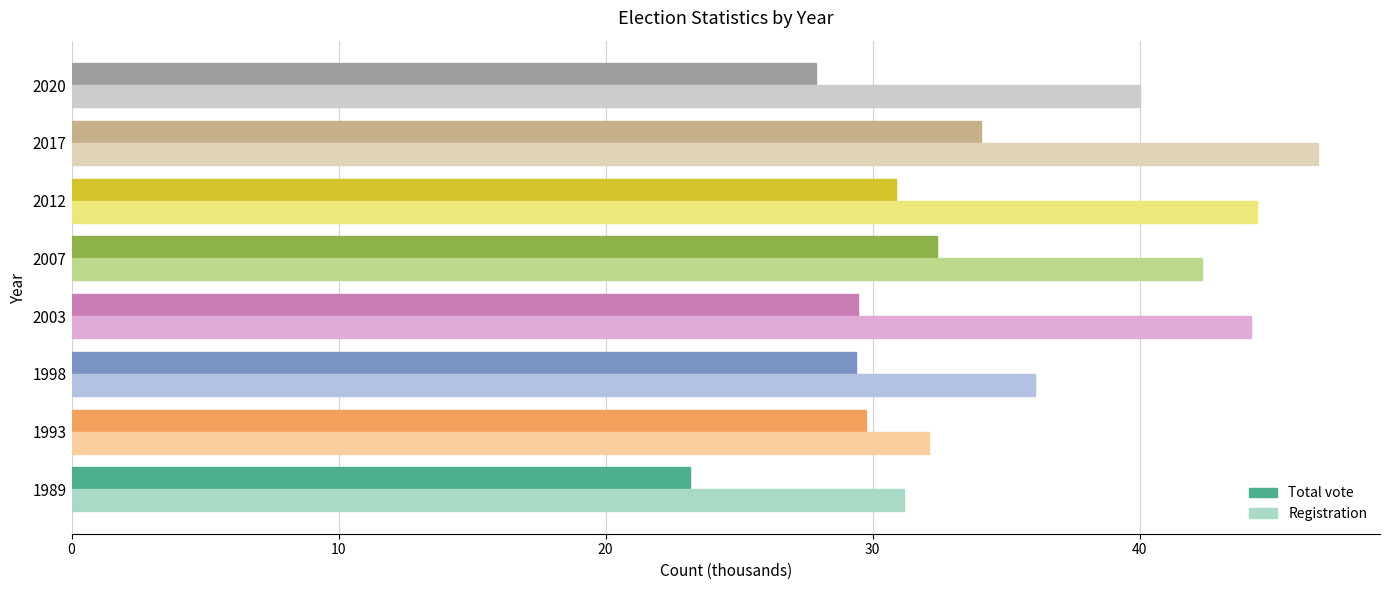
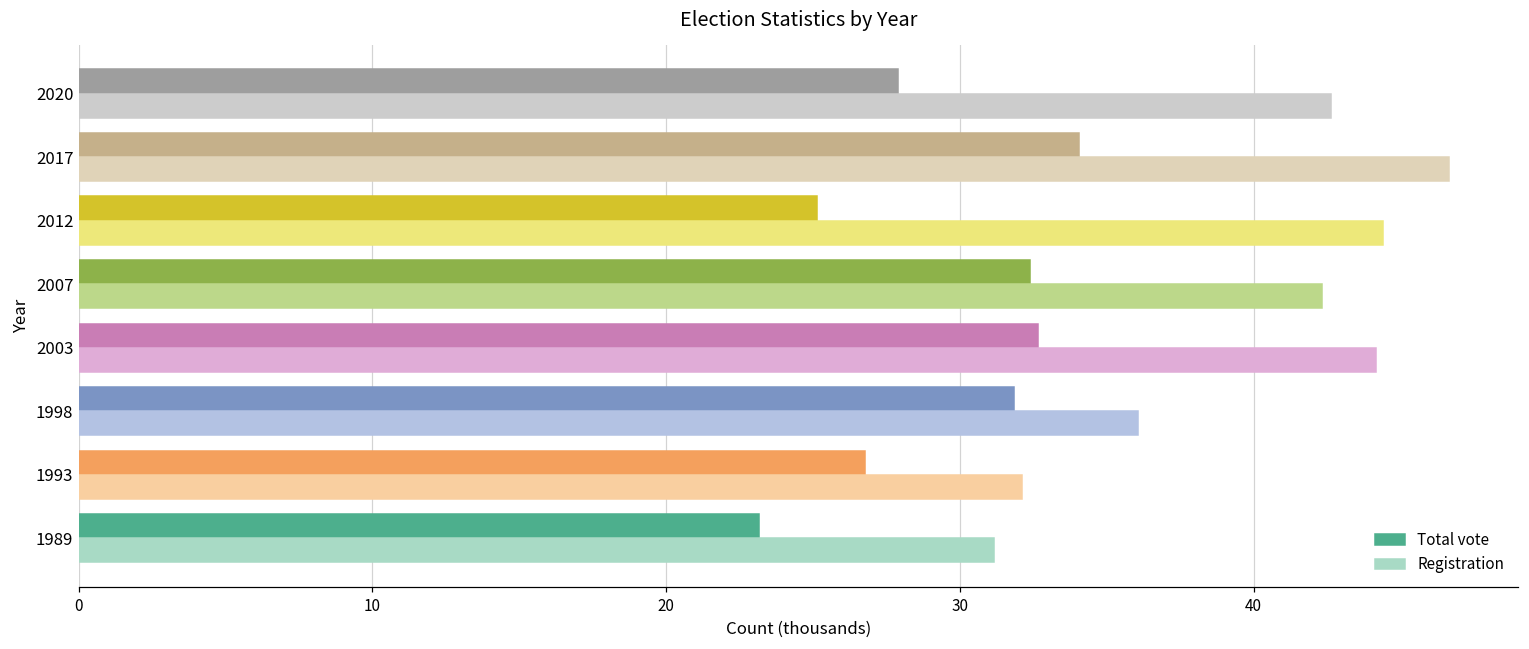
Registration, 2020: 40.0 -> 42.6
Total vote, 2012: 30.9 -> 25.1
Total vote, 2003: 29.5 -> 32.7
Total vote, 1998: 29.4 -> 31.9
Total vote, 1993: 29.8 -> 26.8
